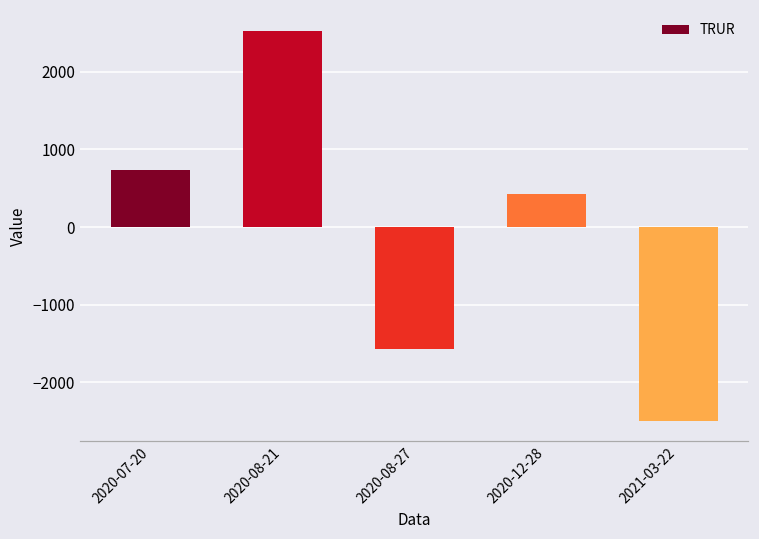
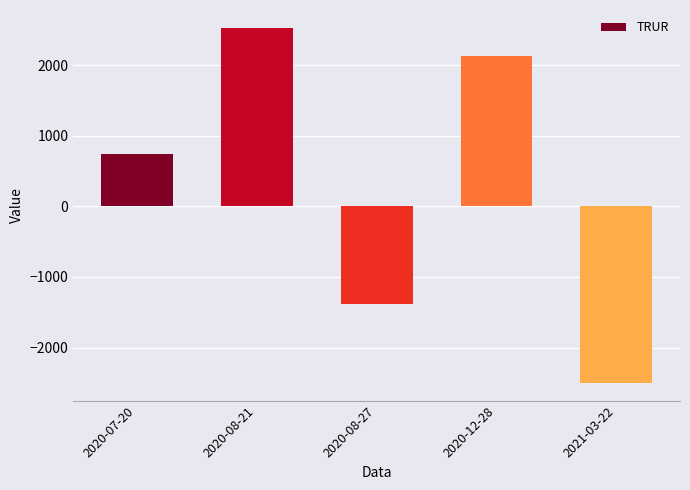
2020-08-27: -1600 -> -1400
2020-12-28: 400 -> 2100
